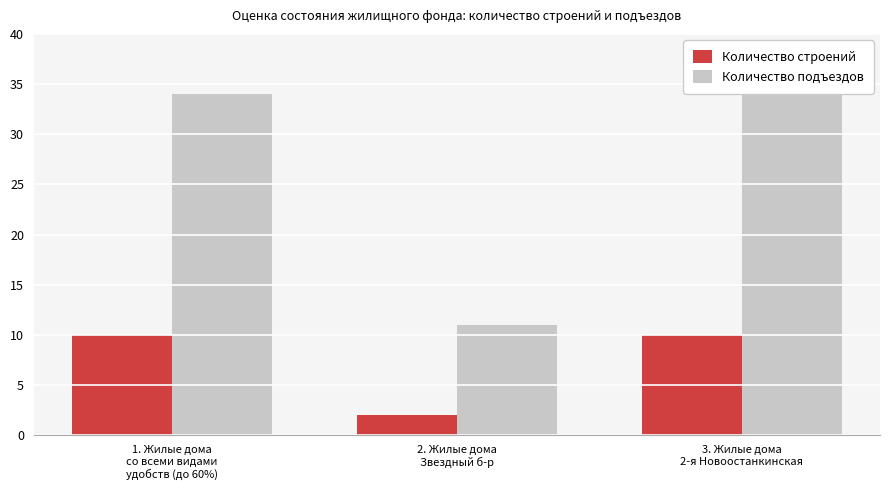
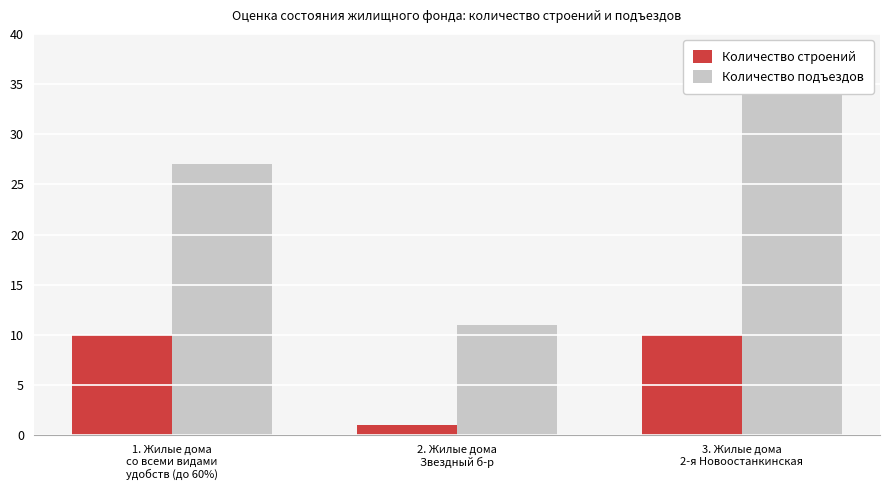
Количество подъездов, 1. Жилые дома со всеми видами удобств (до 60%): 34 -> 27
Количество строений, 2. Жилые дома Звездный б-р: 2 -> 1
